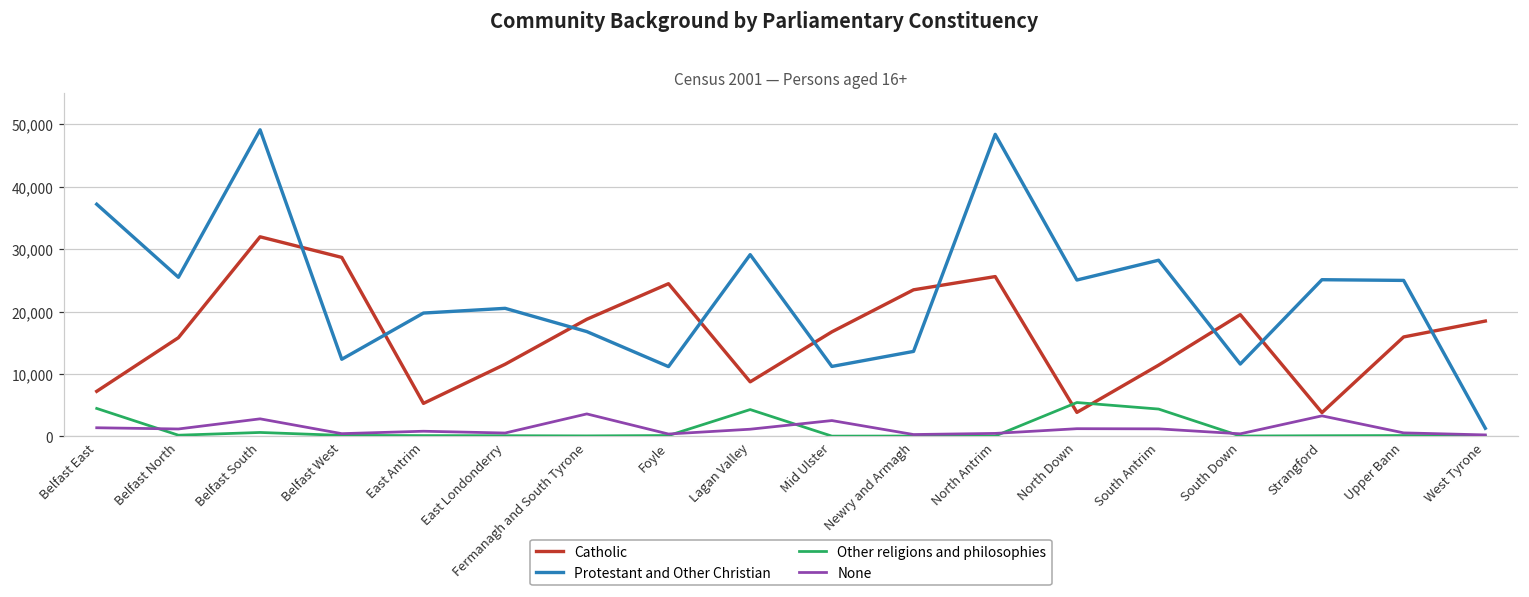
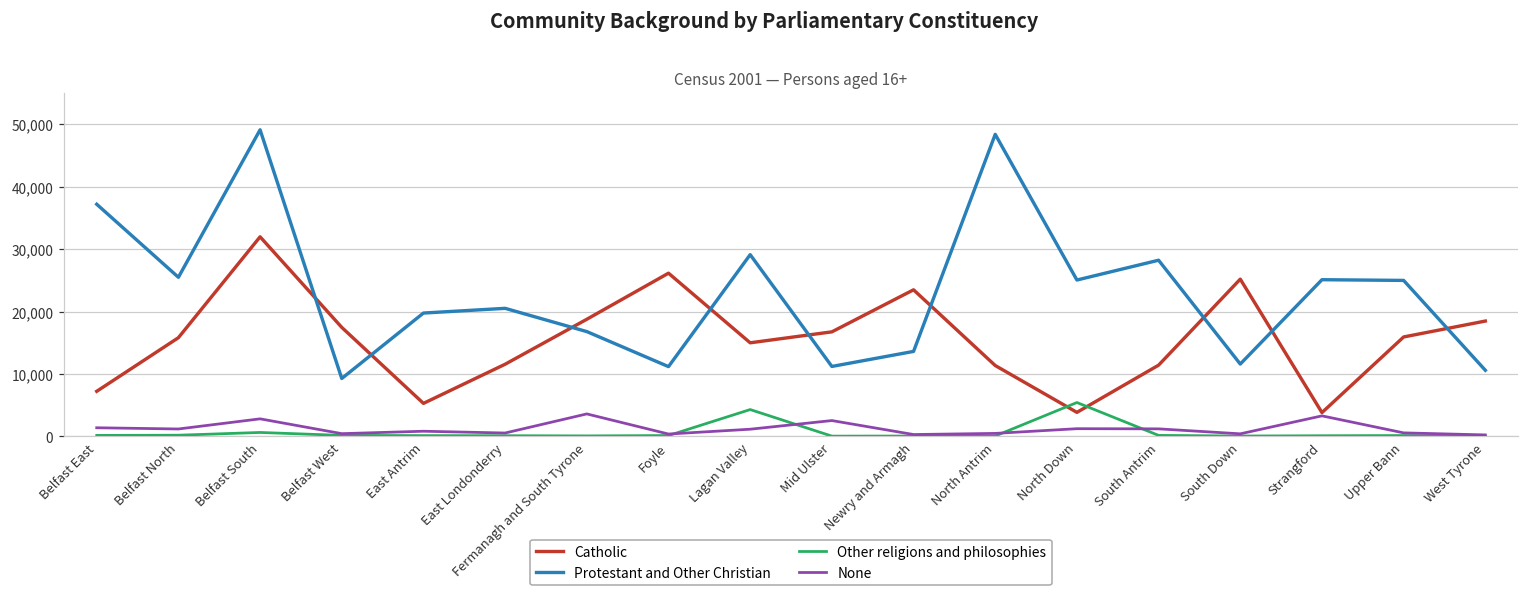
Other religions and philosophies, Belfast East: 4,000 -> 0
Catholic, Belfast West: 29,000 -> 17,000
Protestant and Other Christian, Belfast West: 12,000 -> 9,000
Catholic, Foyle: 24,000 -> 26,000
Catholic, Lagan Valley: 9,000 -> 15,000
Catholic, North Antrim: 26,000 -> 11,000
Other religions and philosophies, South Antrim: 4,000 -> 0
Catholic, South Down: 20,000 -> 25,000
Protestant and Other Christian, West Tyrone: 1,000 -> 11,000
